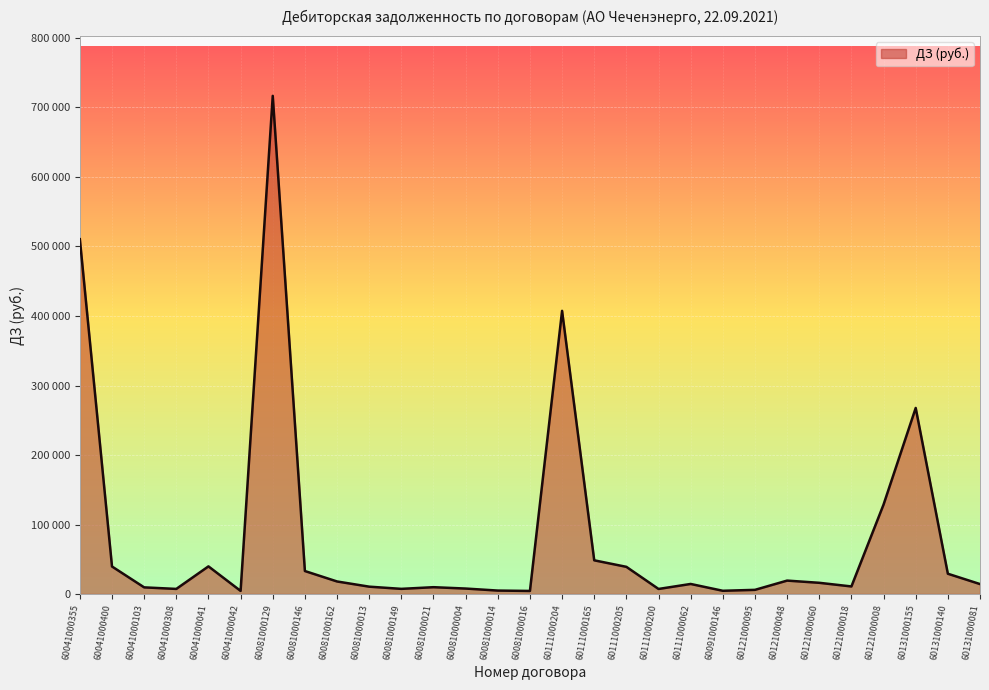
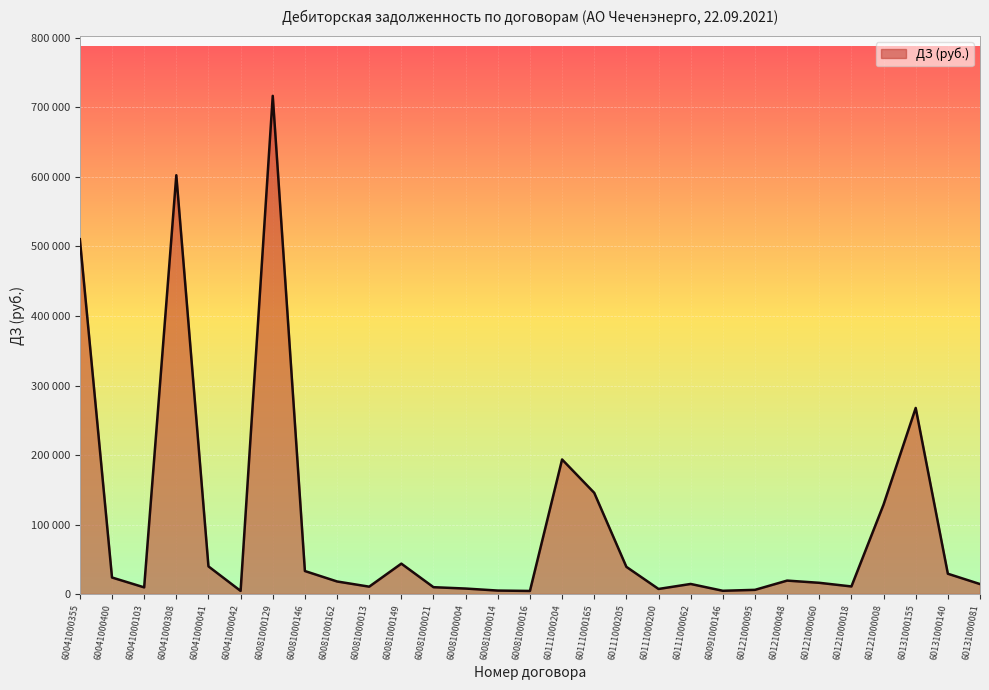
60041000400: 40000 -> 20000
60041000308: 10000 -> 600000
60081000149: 10000 -> 40000
60111000204: 410000 -> 190000
60111000165: 50000 -> 150000
